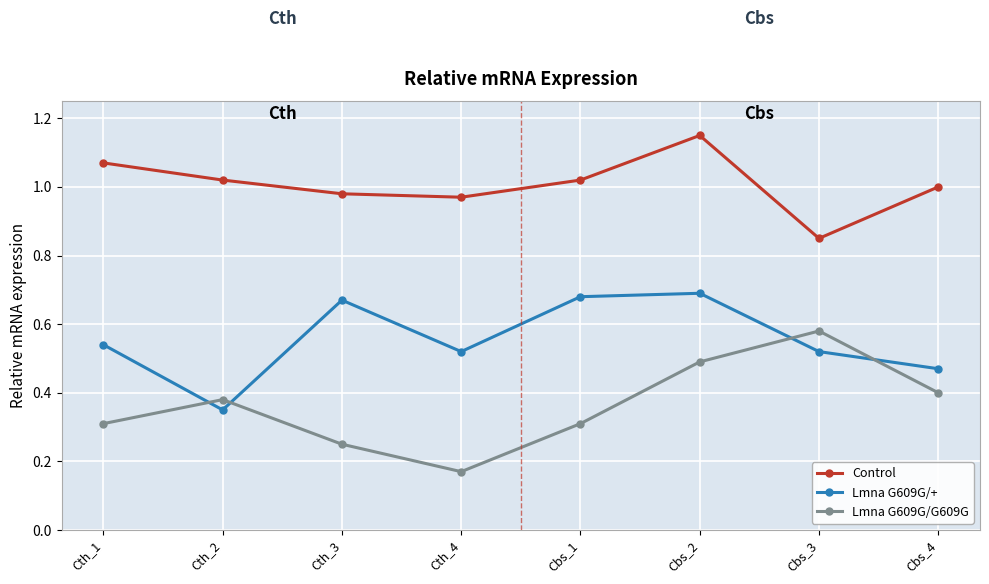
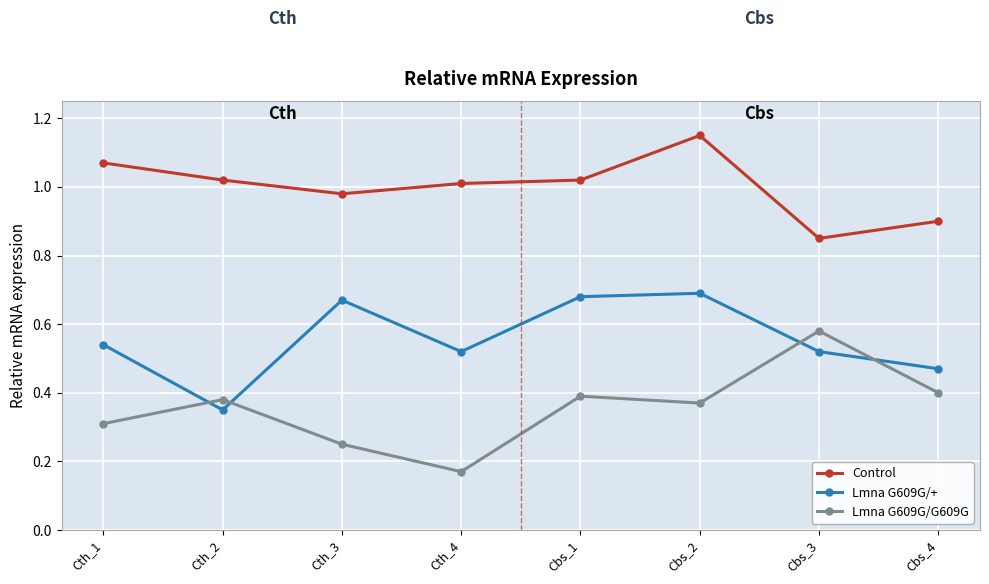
Control, Cth_4: 0.97 -> 1.01
Lmna G609G/G609G, Cbs_1: 0.31 -> 0.39
Lmna G609G/G609G, Cbs_2: 0.49 -> 0.37
Control, Cbs_4: 1.0 -> 0.9
